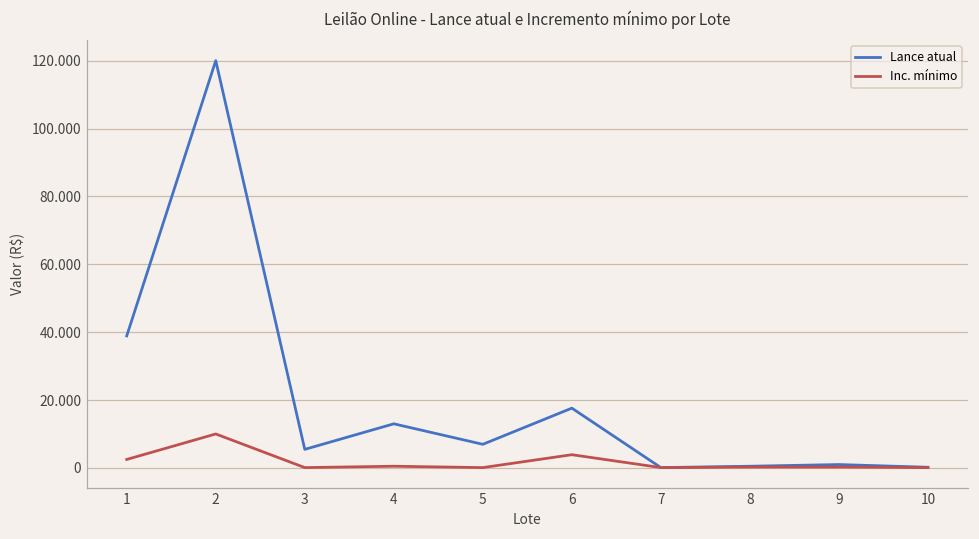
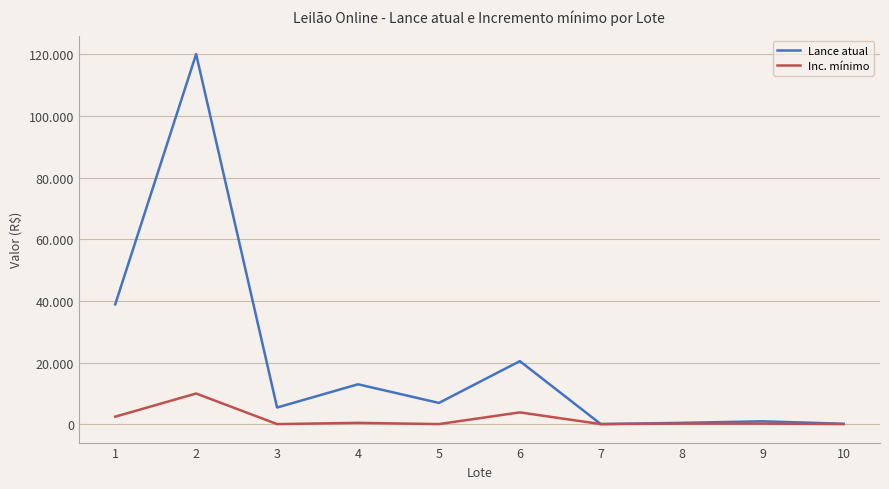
Lance atual, 6: 18 -> 21
